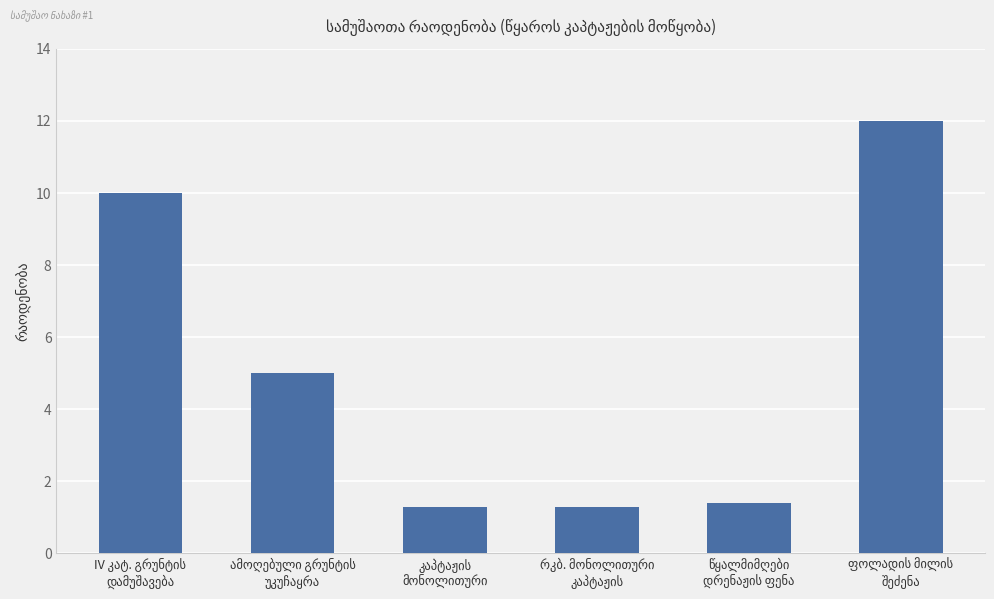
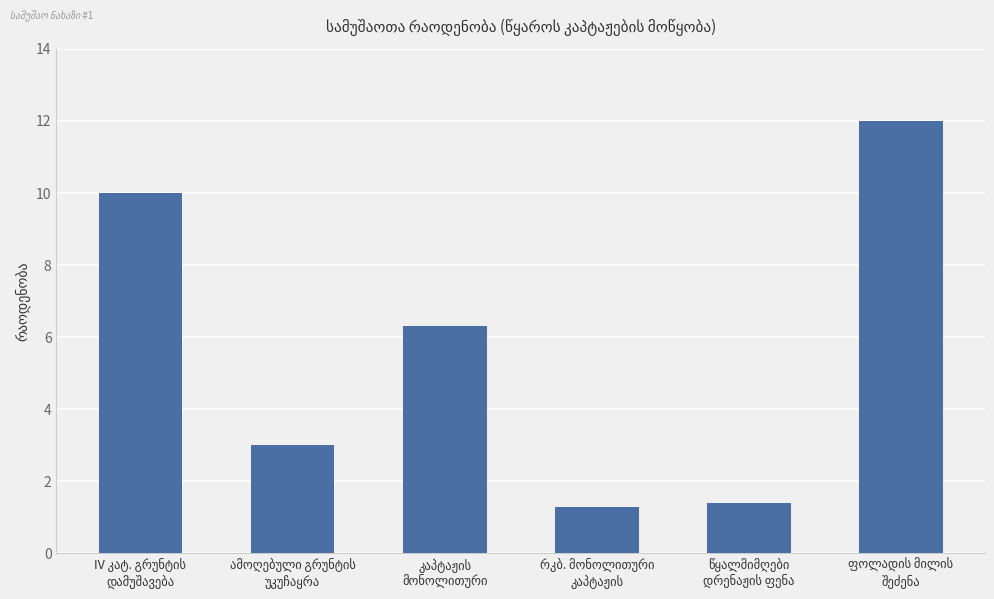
ამოღებული გრუნტის უკუჩაყრა: 5 -> 3
კაპტაჟის მონოლითური: 1.3 -> 6.3
